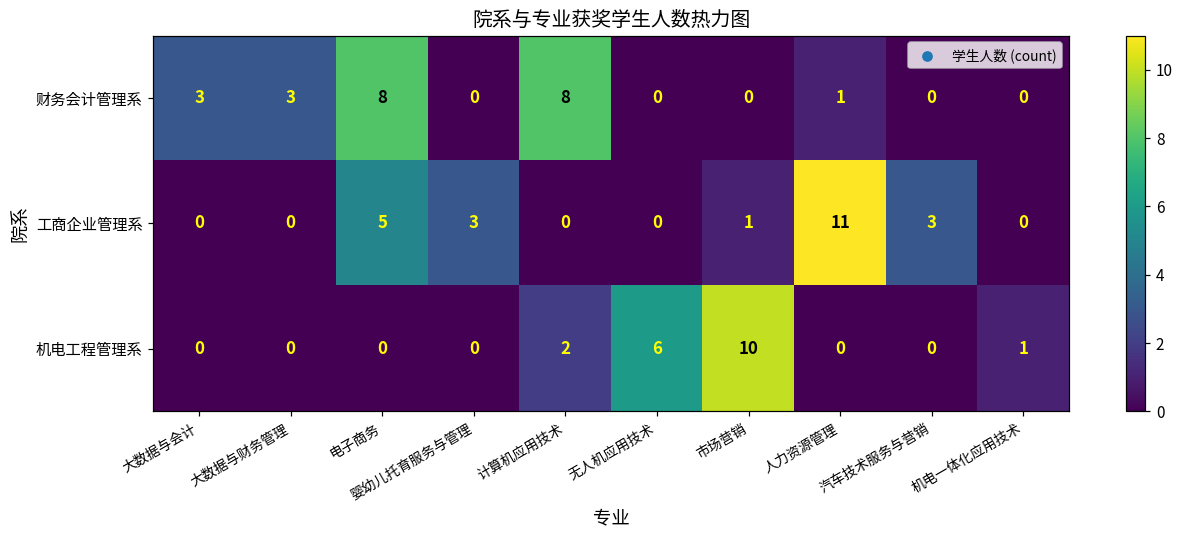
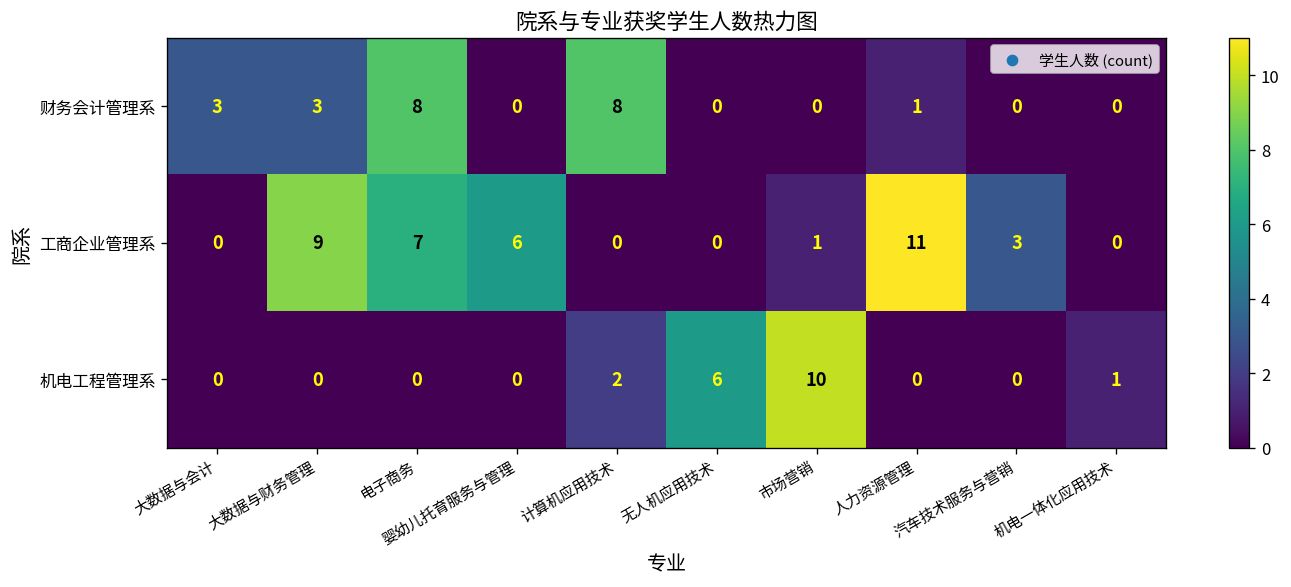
工商企业管理系, 大数据与财务管理: 0 -> 9
工商企业管理系, 电子商务: 5 -> 7
工商企业管理系, 婴幼儿托育服务与管理: 3 -> 6
